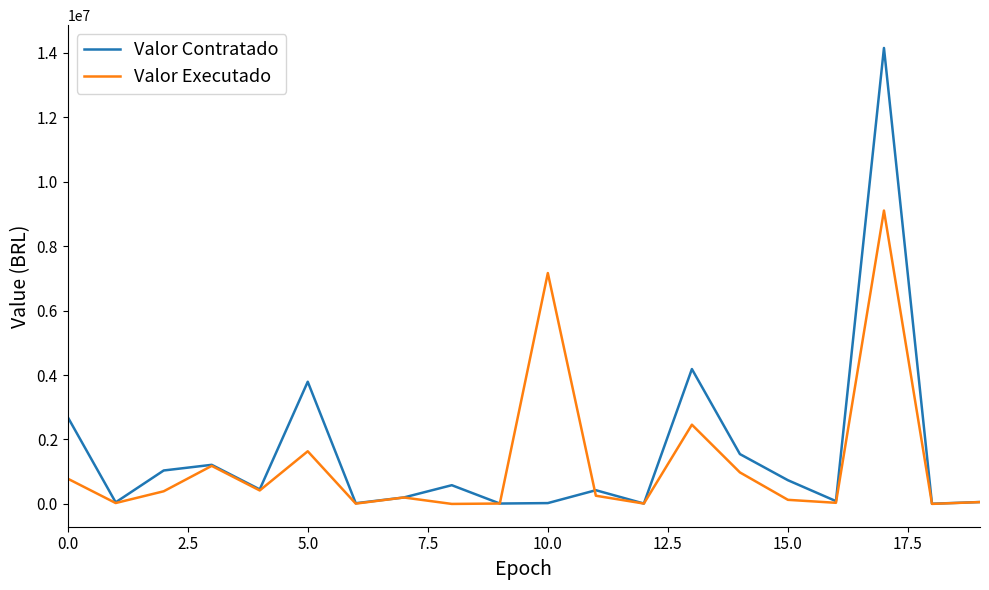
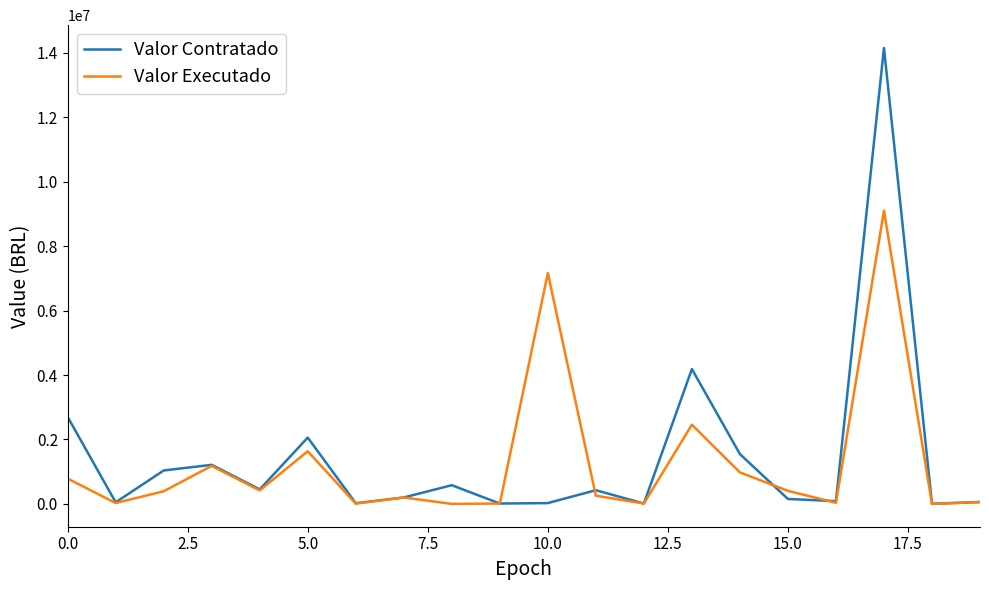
Valor Contratado, 5.0: 3800000 -> 2100000
Valor Contratado, 15.0: 700000 -> 200000
Valor Executado, 15.0: 100000 -> 400000
